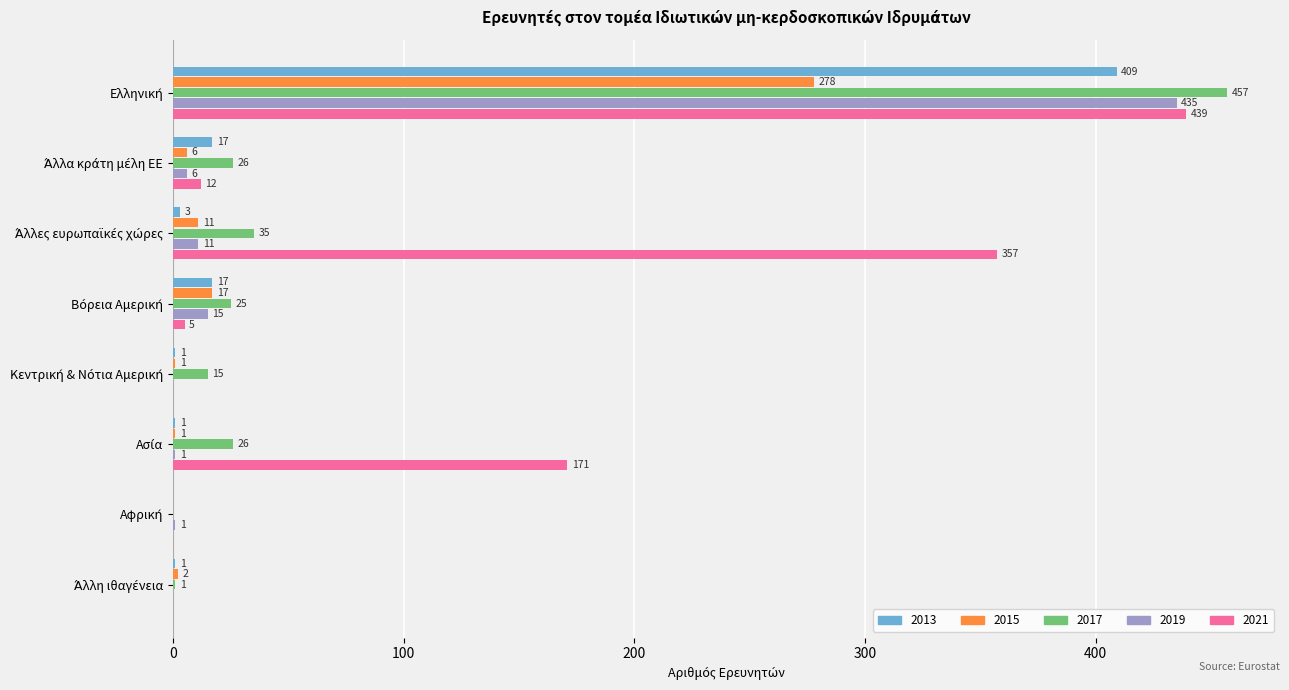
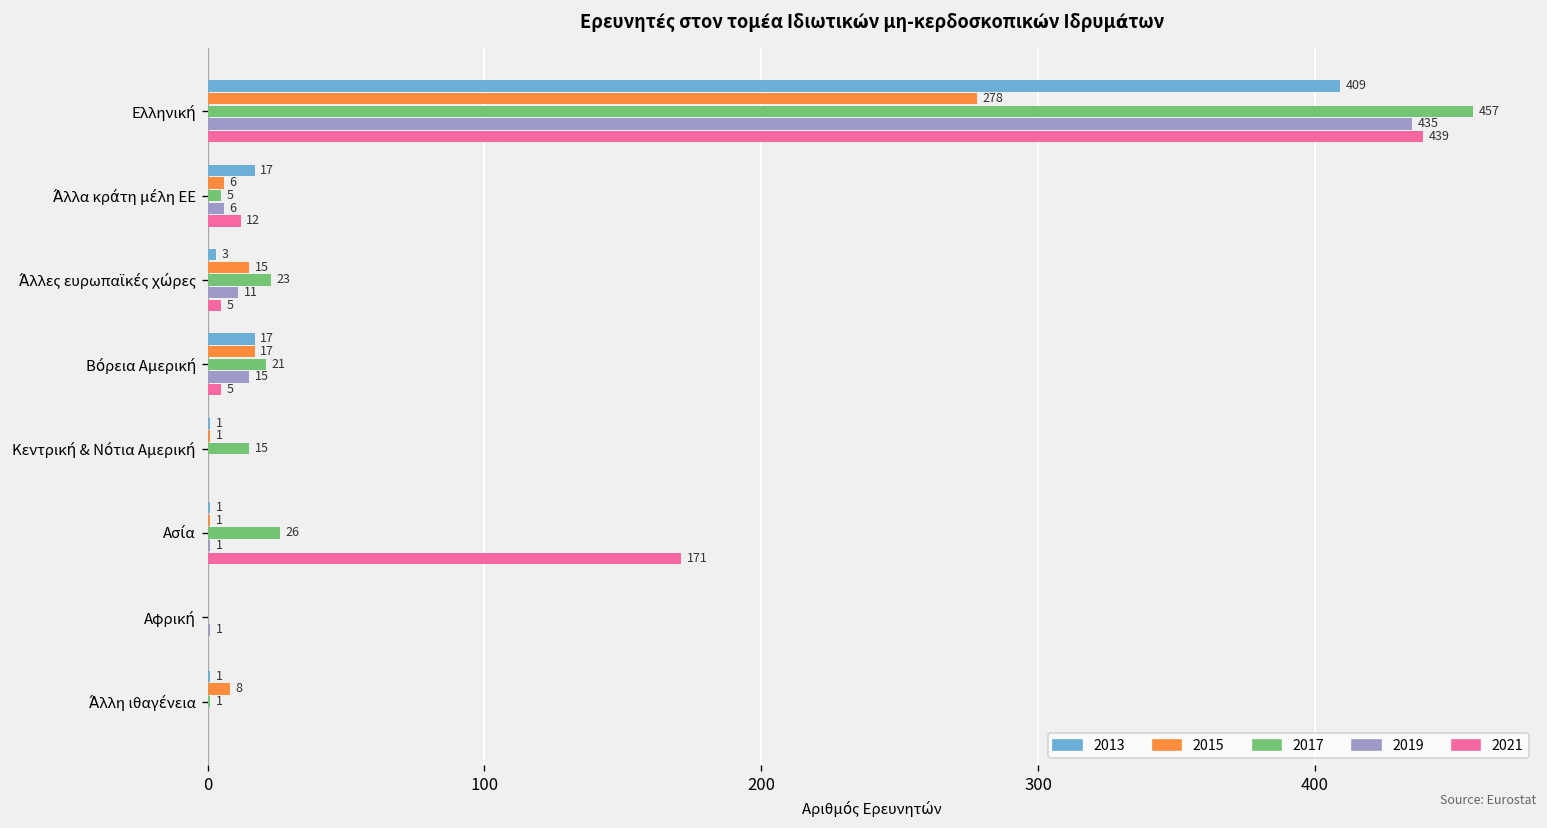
2017, Άλλα κράτη μέλη ΕΕ: 26 -> 5
2015, Άλλες ευρωπαϊκές χώρες: 11 -> 15
2017, Άλλες ευρωπαϊκές χώρες: 35 -> 23
2021, Άλλες ευρωπαϊκές χώρες: 357 -> 5
2017, Βόρεια Αμερική: 25 -> 21
2015, Άλλη ιθαγένεια: 2 -> 8
